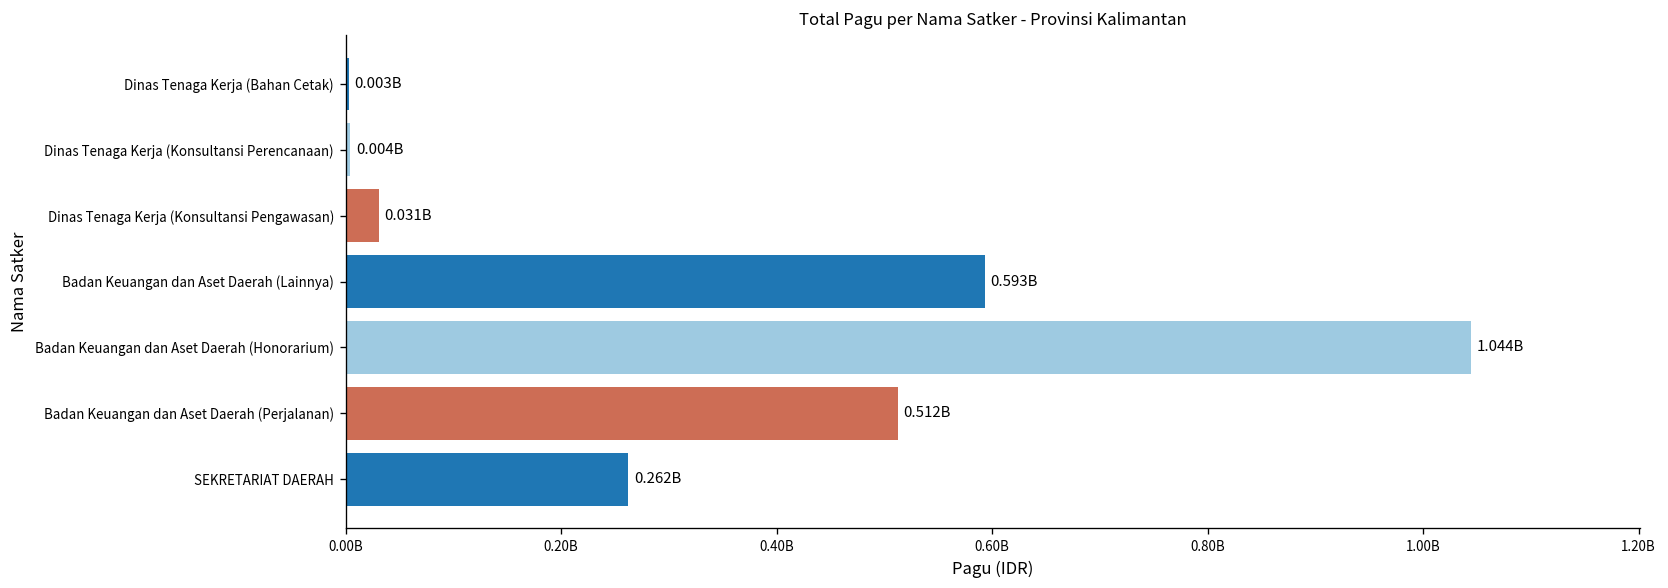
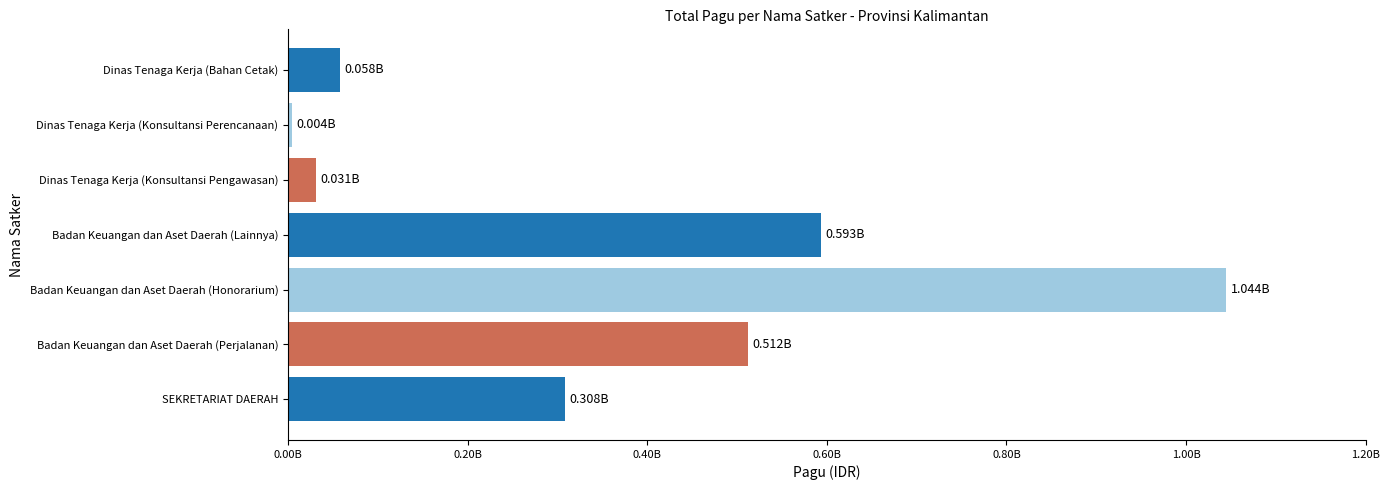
Dinas Tenaga Kerja (Bahan Cetak): 0.003B -> 0.058B
SEKRETARIAT DAERAH: 0.262B -> 0.308B
